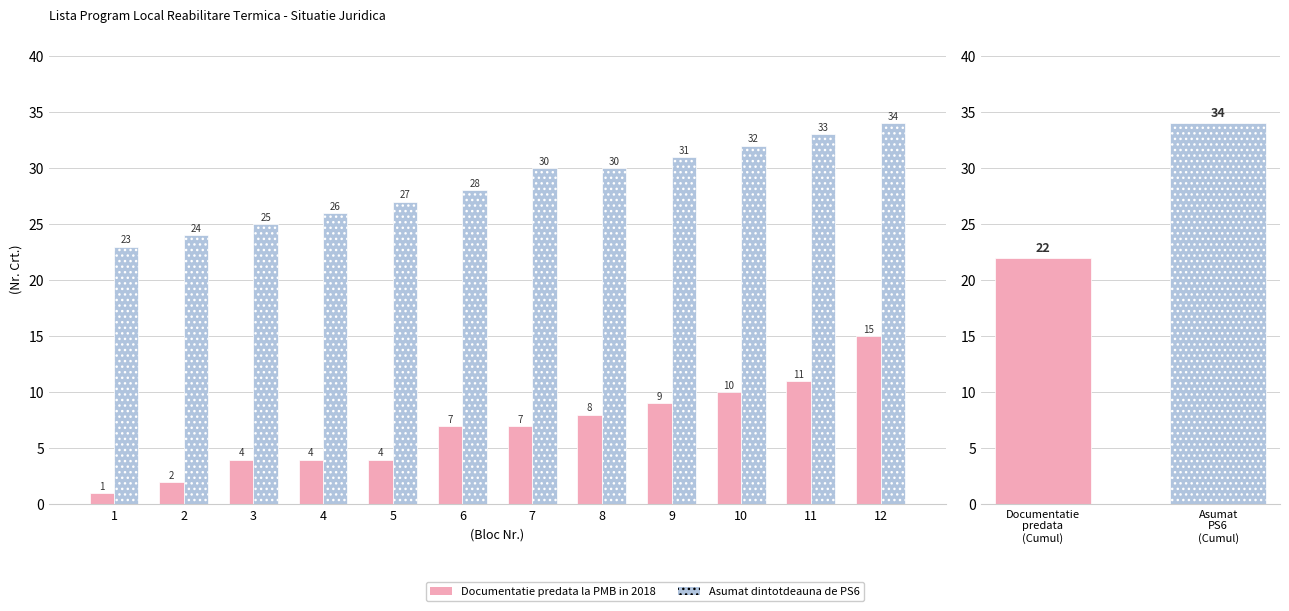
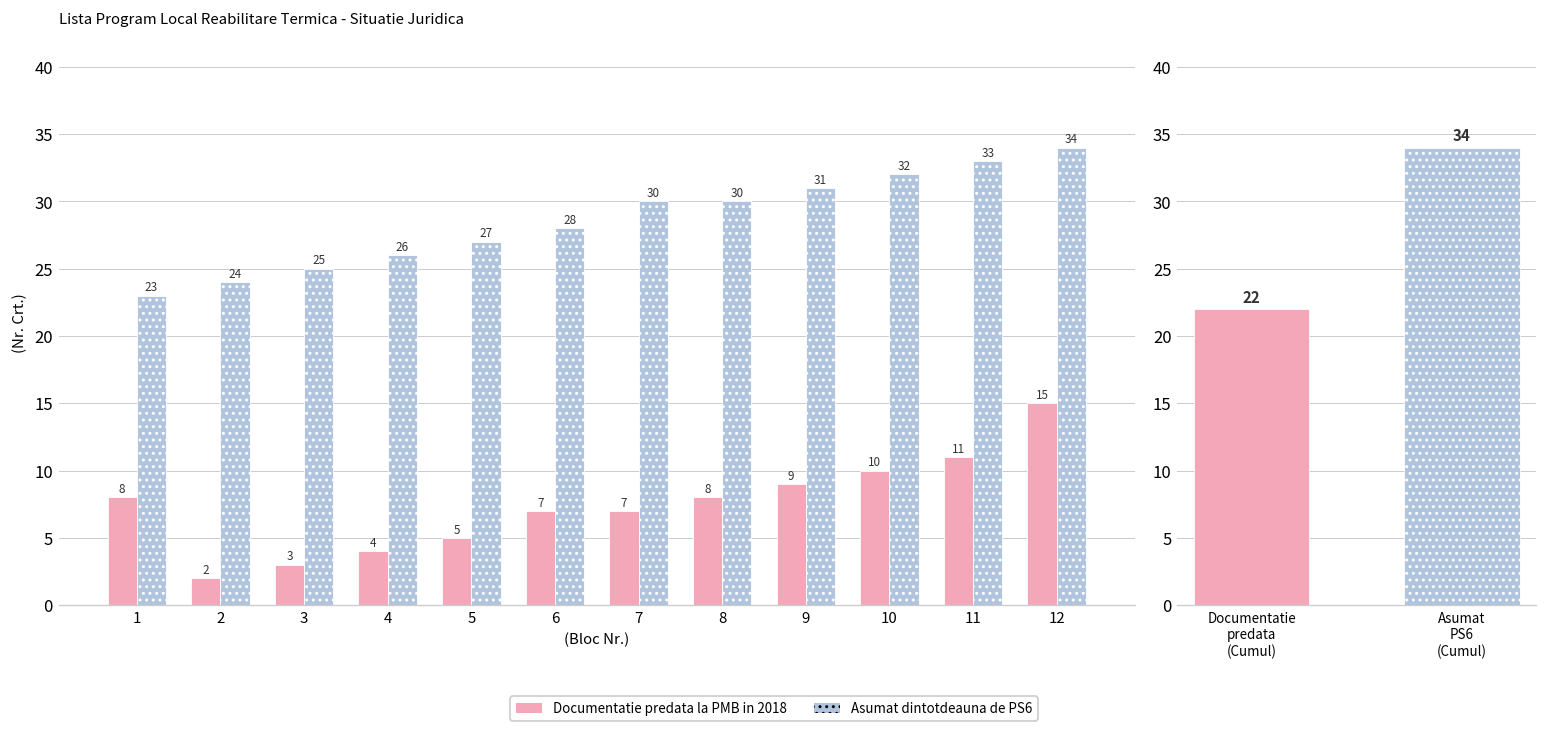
Lista Program Local Reabilitare Termica - Situatie Juridica, Documentatie predata la PMB in 2018, 1: 1 -> 8
Lista Program Local Reabilitare Termica - Situatie Juridica, Documentatie predata la PMB in 2018, 3: 4 -> 3
Lista Program Local Reabilitare Termica - Situatie Juridica, Documentatie predata la PMB in 2018, 5: 4 -> 5
